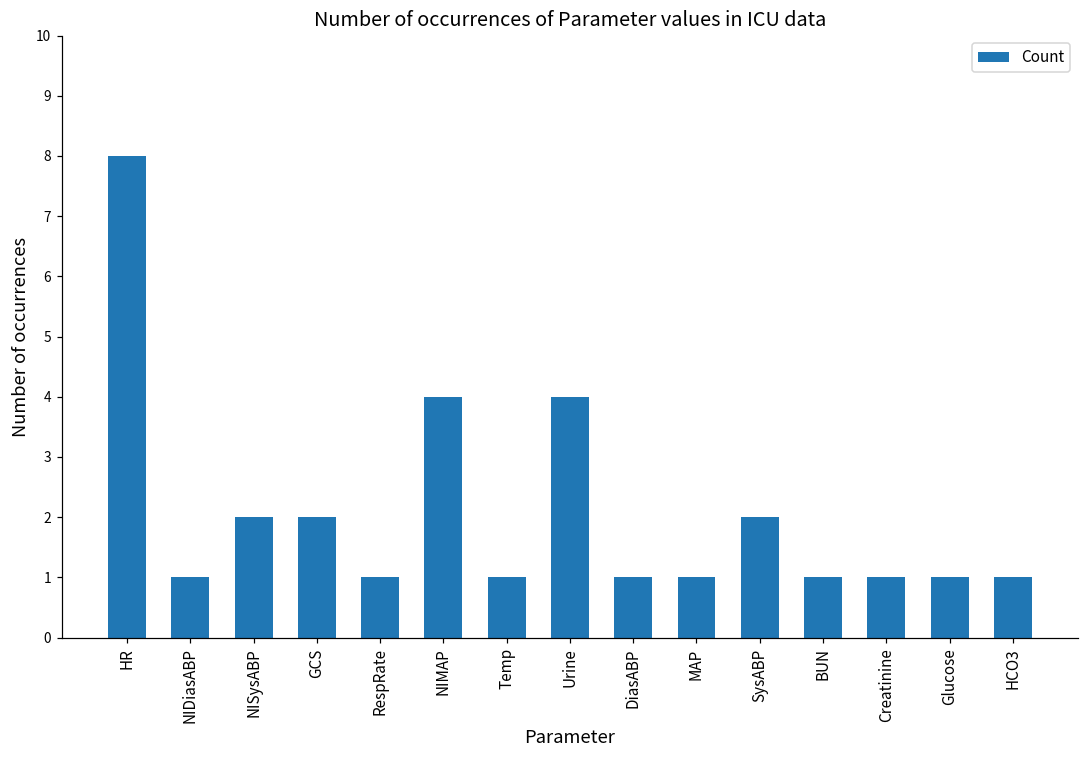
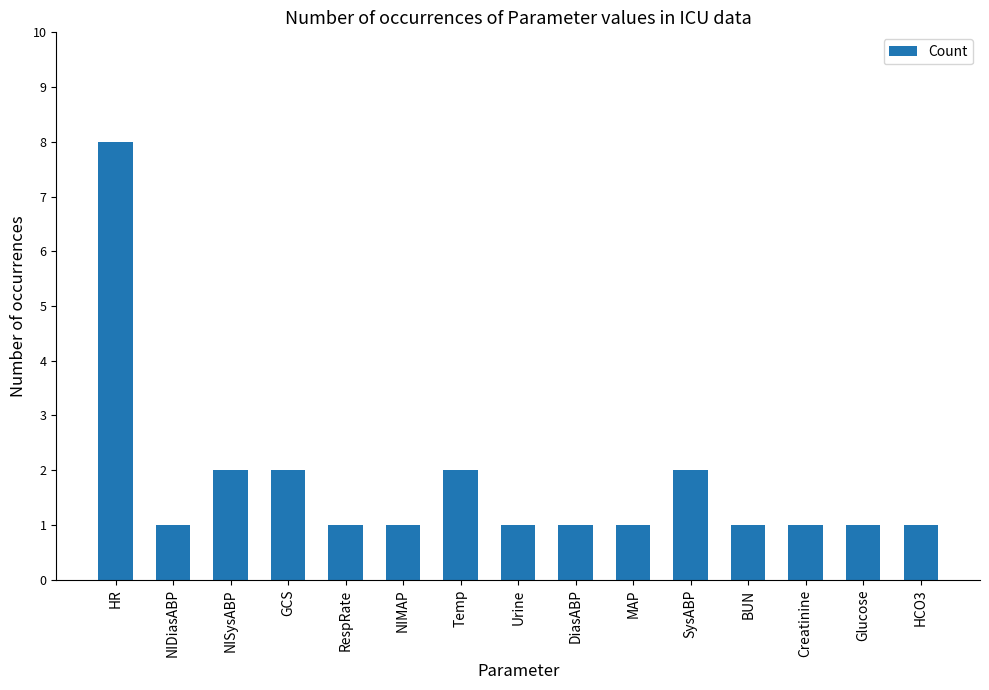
NIMAP: 4 -> 1
Temp: 1 -> 2
Urine: 4 -> 1
